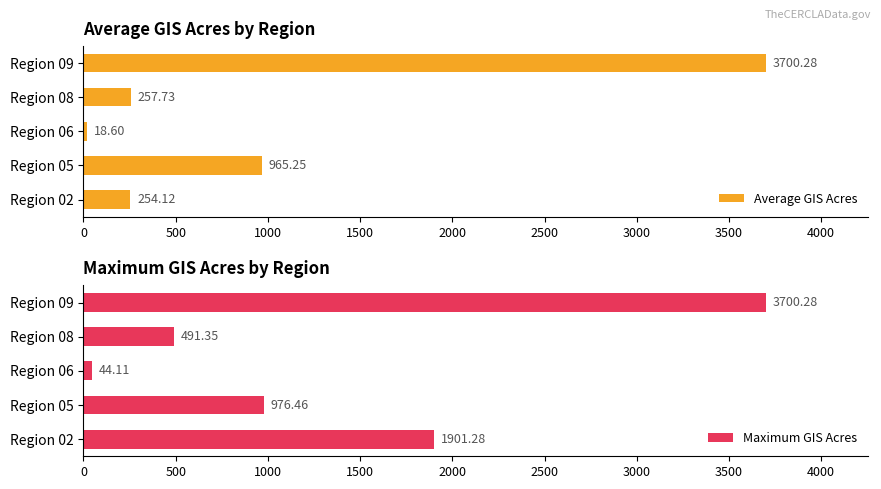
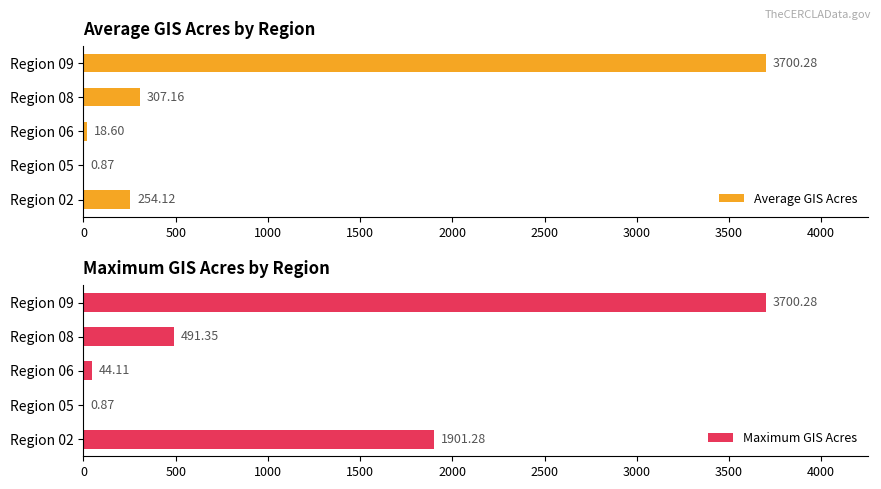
Average GIS Acres by Region, Region 08: 257.73 -> 307.16
Average GIS Acres by Region, Region 05: 965.25 -> 0.87
Maximum GIS Acres by Region, Region 05: 976.46 -> 0.87
